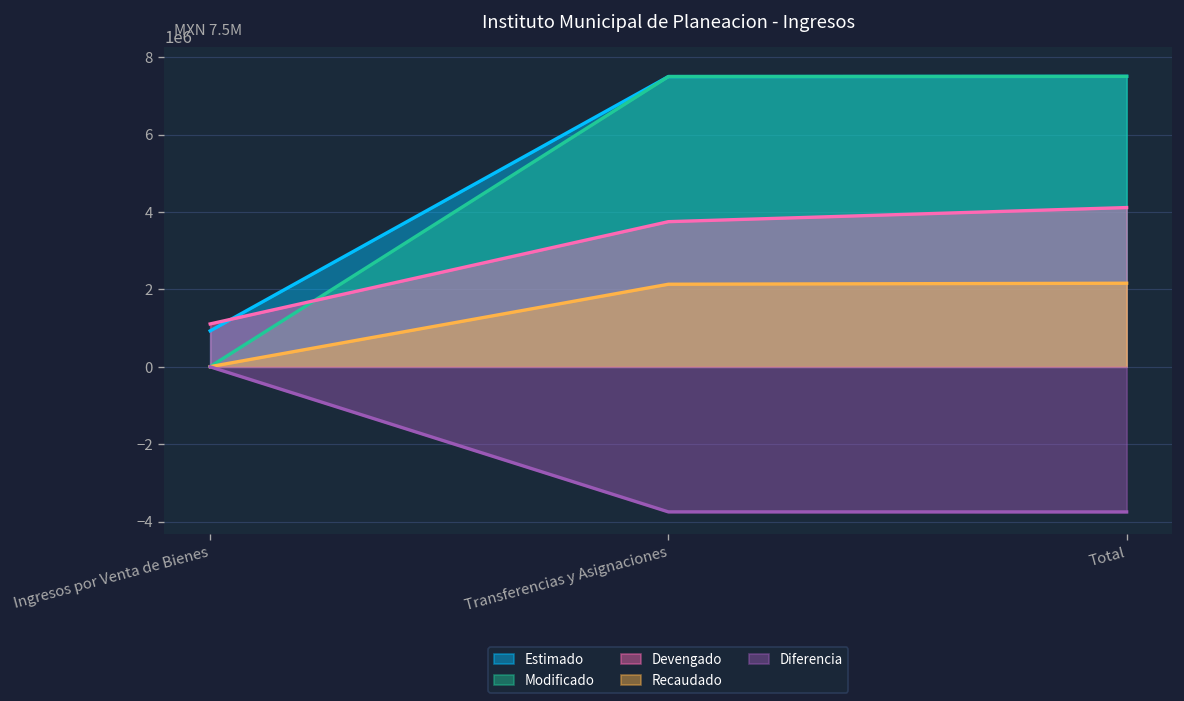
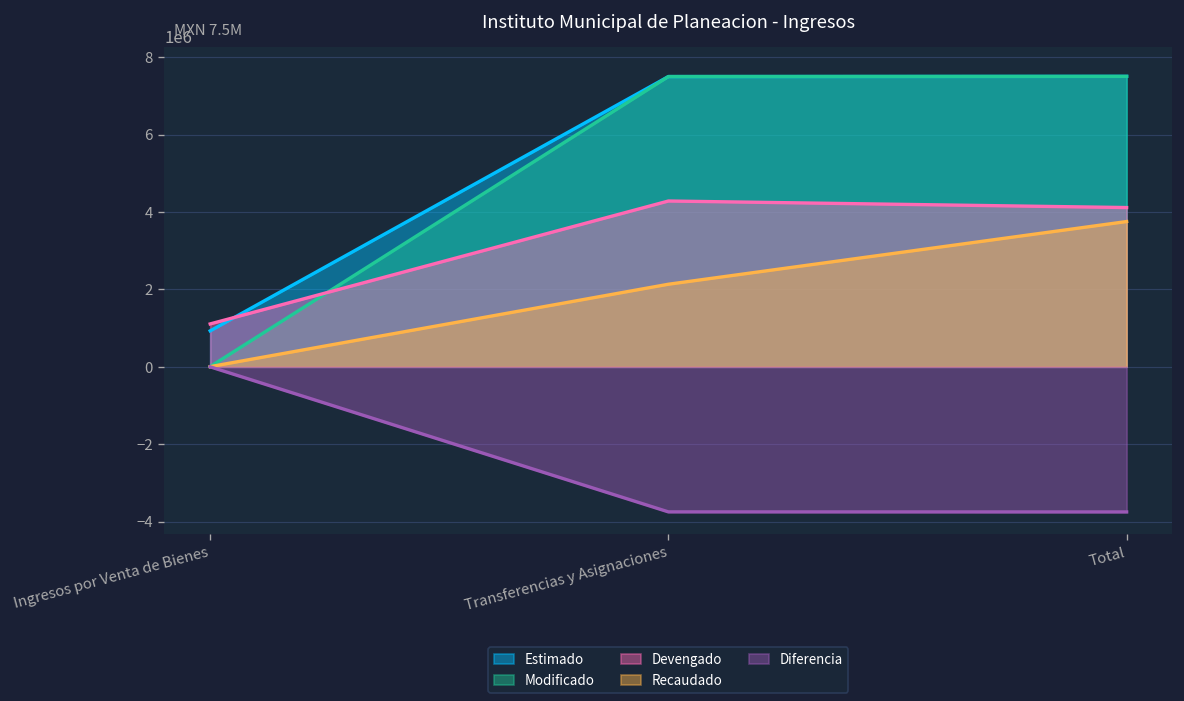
Devengado, Transferencias y Asignaciones: 3700000 -> 4300000
Recaudado, Total: 2200000 -> 3800000
